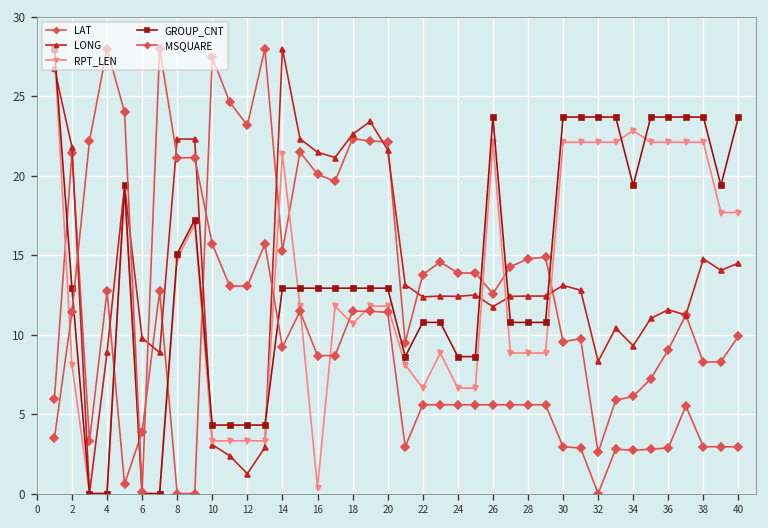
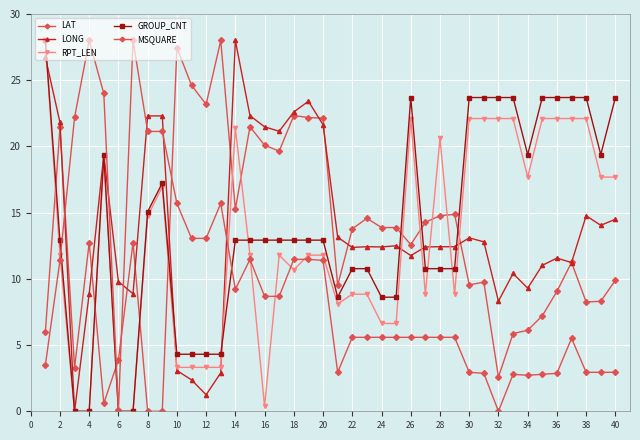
RPT_LEN, 2: 8.1 -> 11.8
RPT_LEN, 22: 6.6 -> 8.8
RPT_LEN, 28: 8.8 -> 20.6
RPT_LEN, 34: 22.8 -> 17.7
